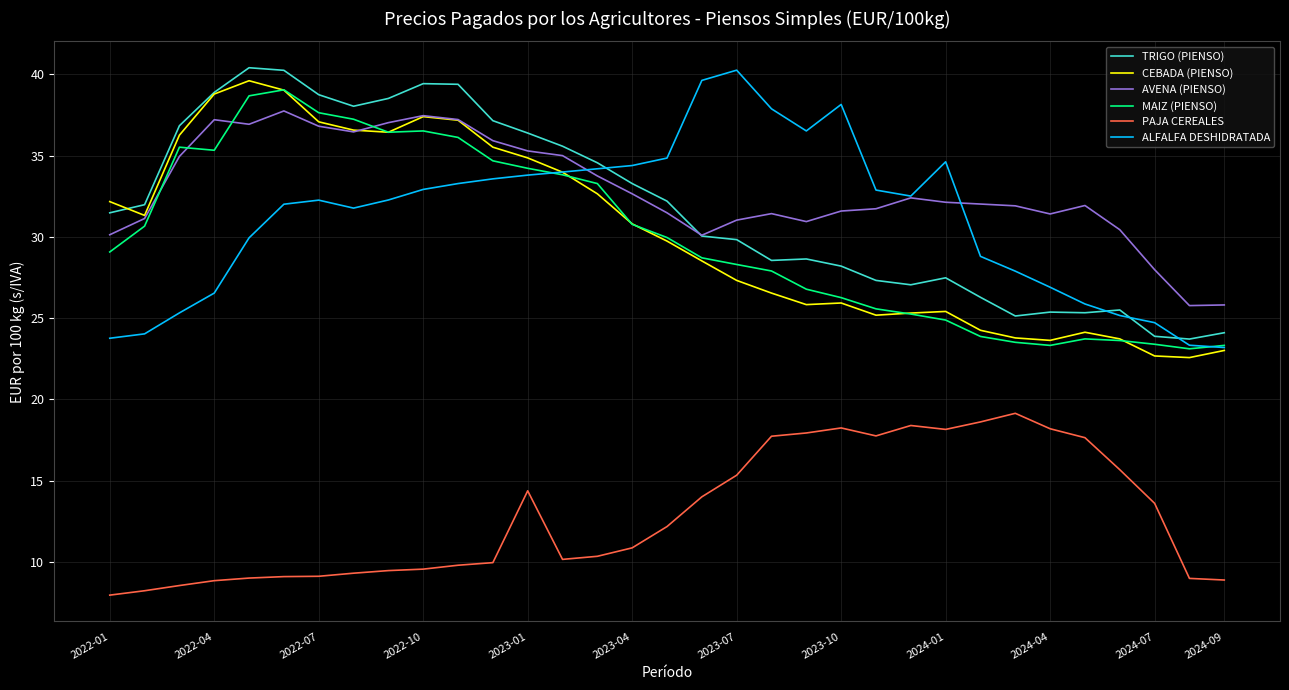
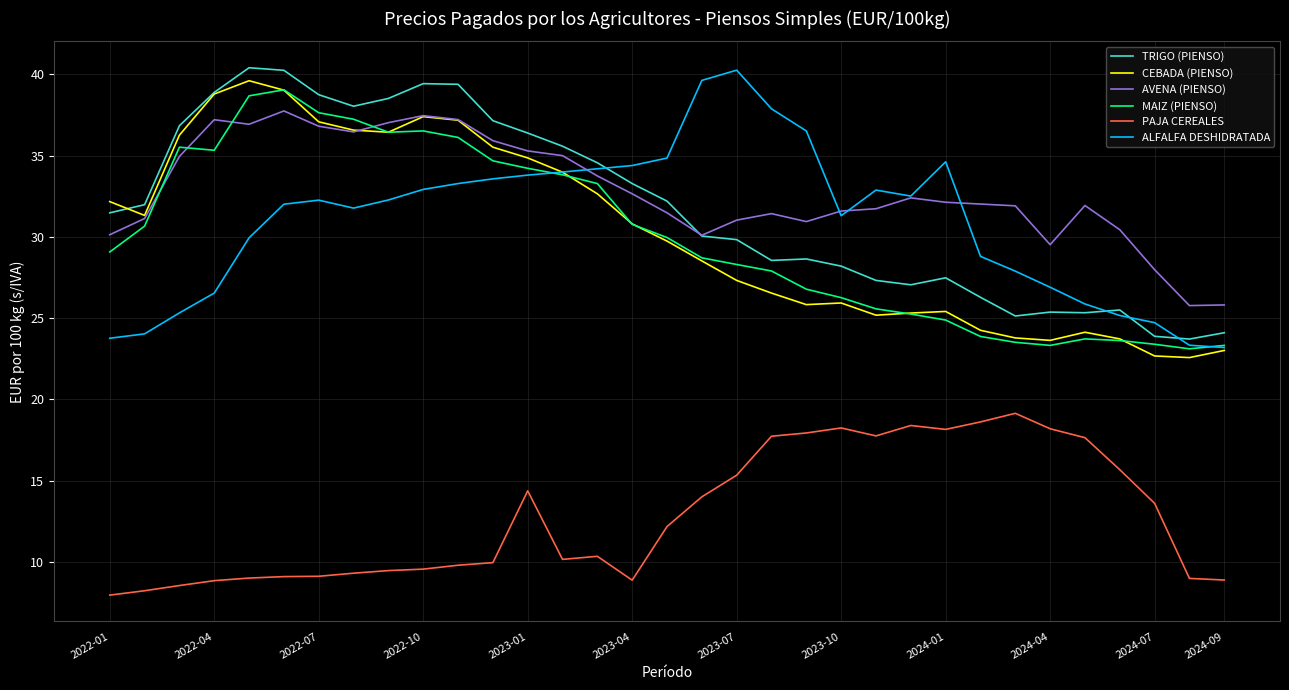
PAJA CEREALES, 2023-04: 10.9 -> 8.9
ALFALFA DESHIDRATADA, 2023-10: 38.2 -> 31.3
AVENA (PIENSO), 2024-04: 31.4 -> 29.5
